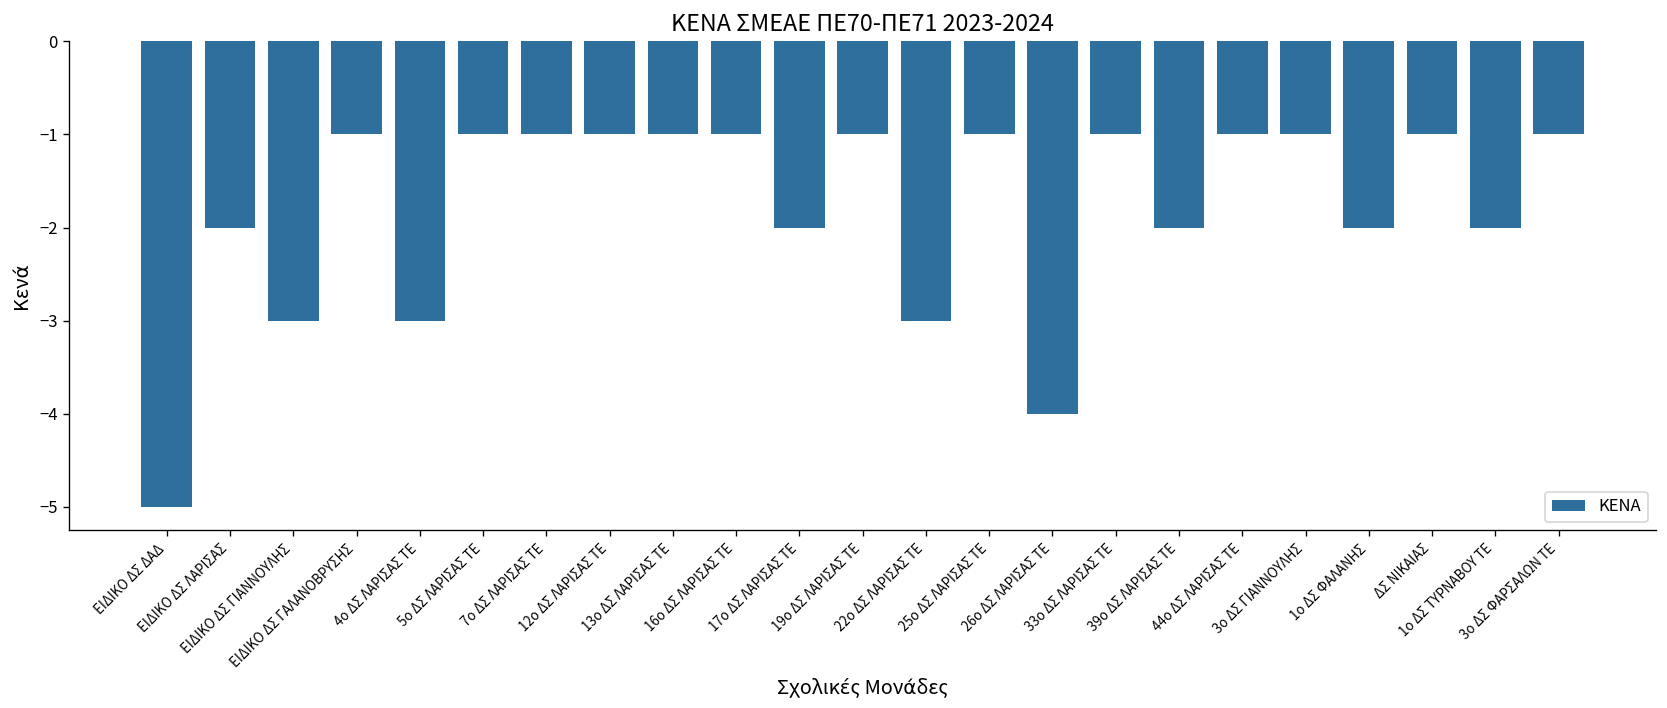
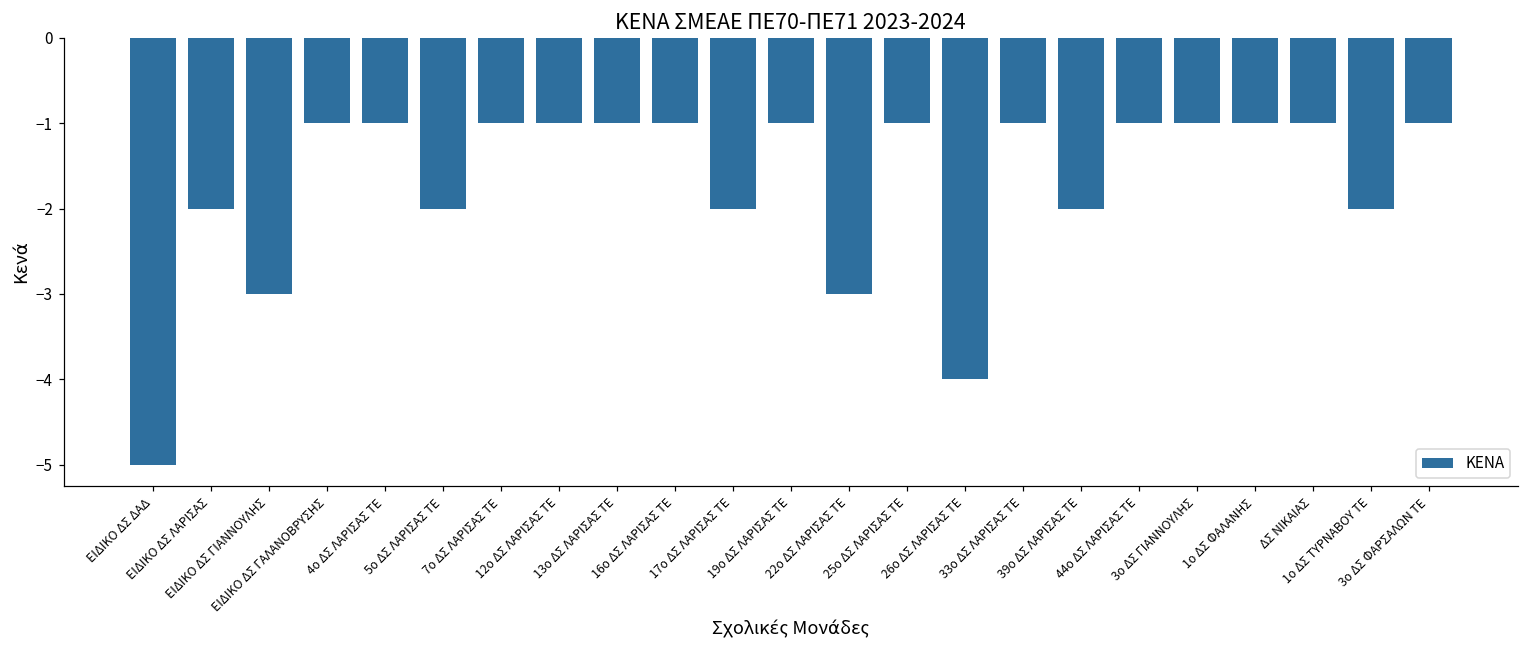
4ο ΔΣ ΛΑΡΙΣΑΣ ΤΕ: -3 -> -1
5ο ΔΣ ΛΑΡΙΣΑΣ ΤΕ: -1 -> -2
1ο ΔΣ ΦΑΛΑΝΗΣ: -2 -> -1
